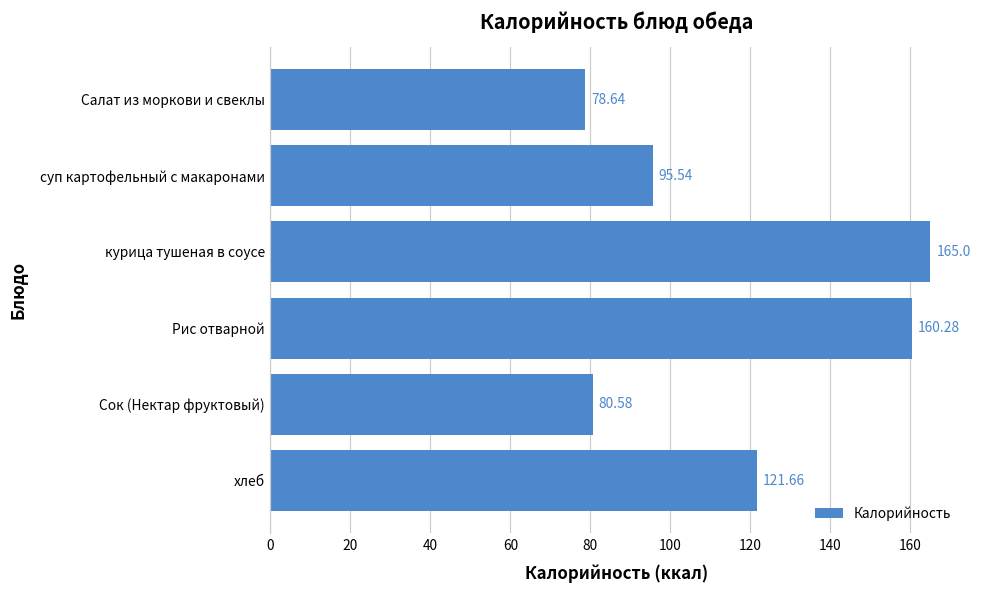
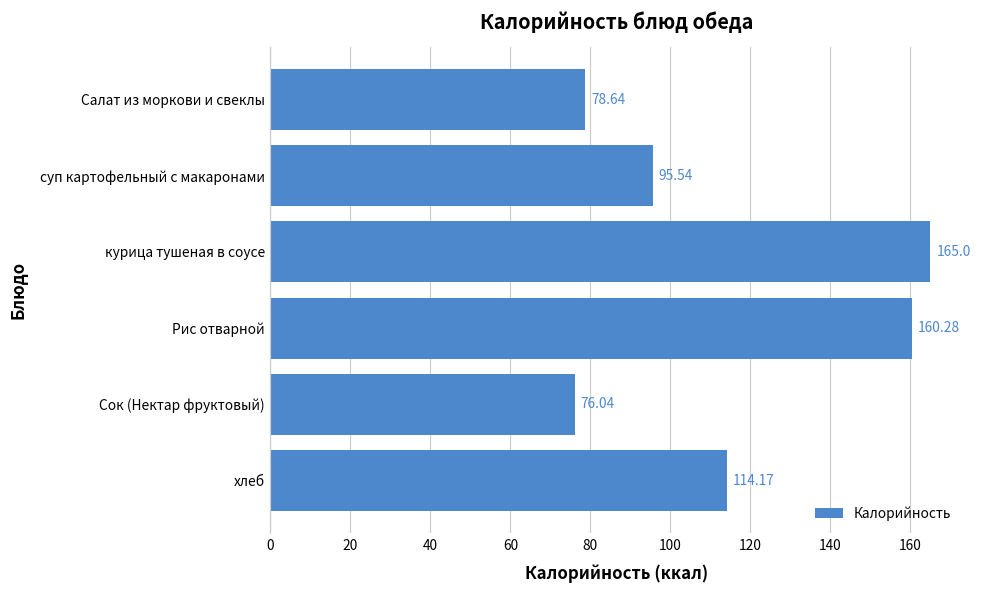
Сок (Нектар фруктовый): 80.58 -> 76.04
хлеб: 121.66 -> 114.17
